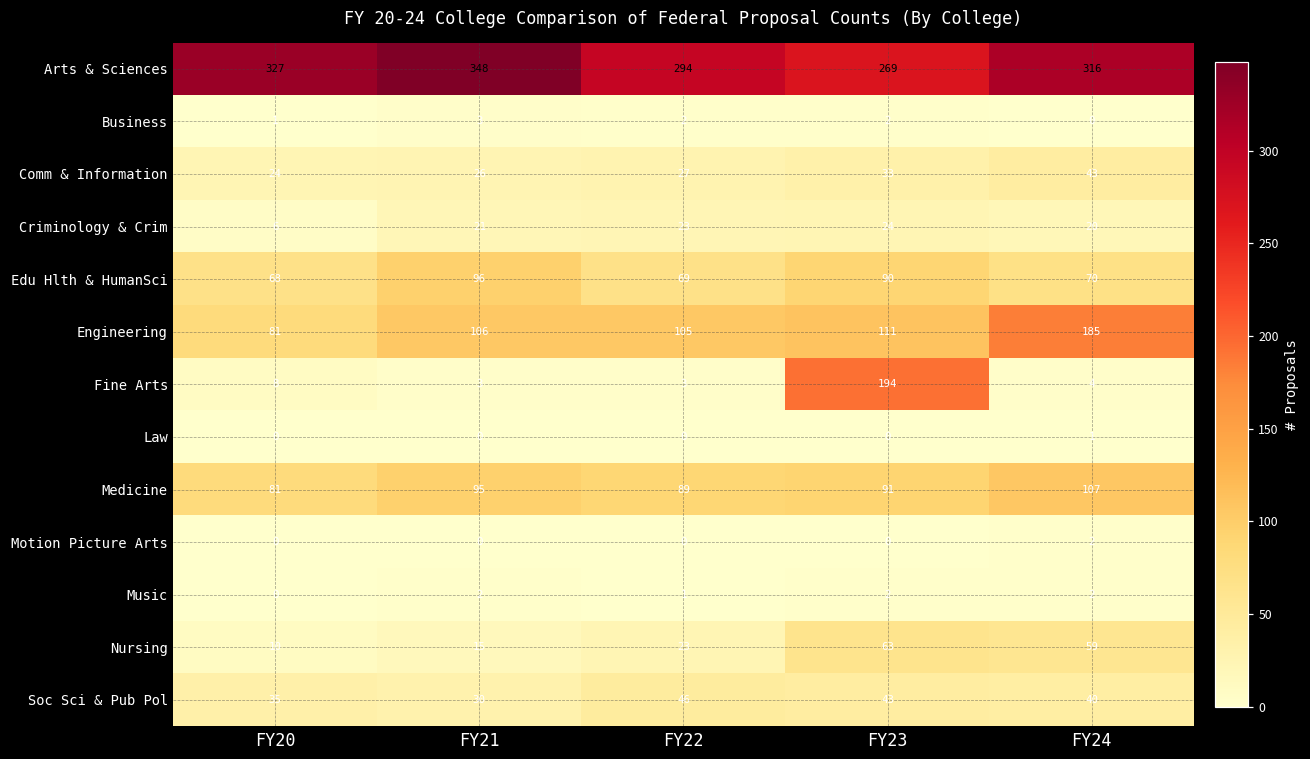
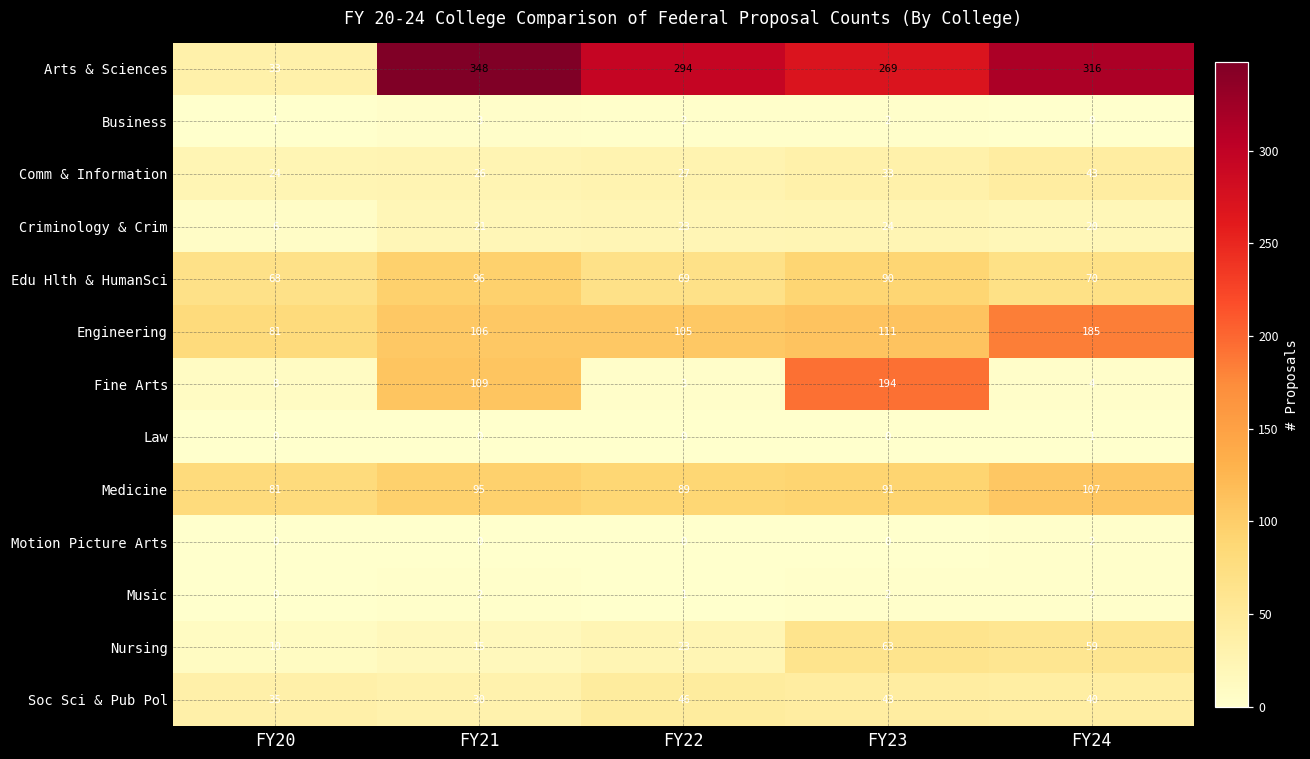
Arts & Sciences, FY20: 327 -> 33
Fine Arts, FY21: 3 -> 109
